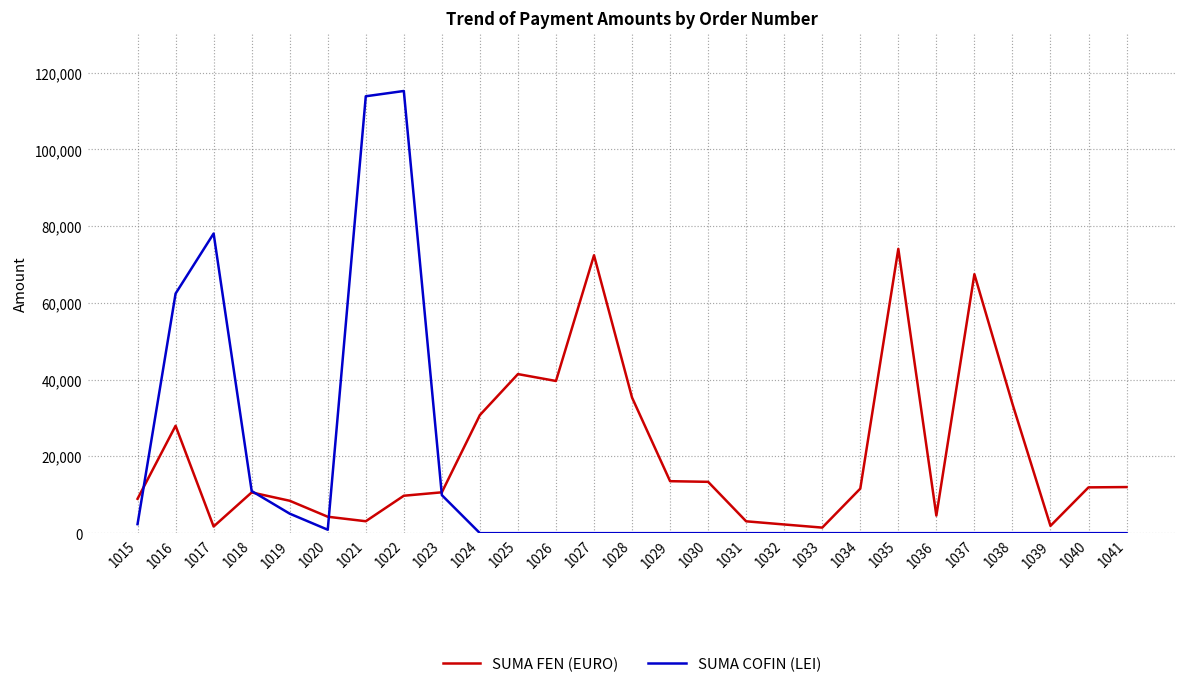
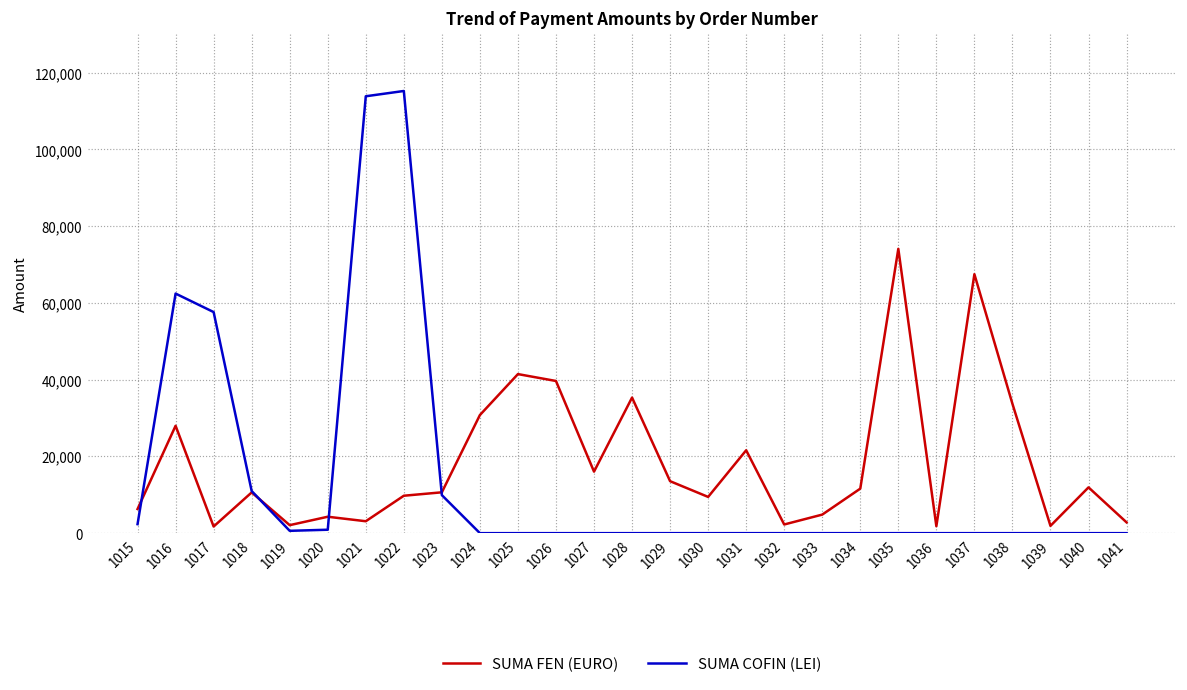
SUMA FEN (EURO), 1015: 9,000 -> 6,000
SUMA COFIN (LEI), 1017: 78,000 -> 58,000
SUMA FEN (EURO), 1019: 8,000 -> 2,000
SUMA COFIN (LEI), 1019: 5,000 -> 1,000
SUMA FEN (EURO), 1027: 72,000 -> 16,000
SUMA FEN (EURO), 1030: 13,000 -> 9,000
SUMA FEN (EURO), 1031: 3,000 -> 22,000
SUMA FEN (EURO), 1033: 1,000 -> 5,000
SUMA FEN (EURO), 1036: 5,000 -> 2,000
SUMA FEN (EURO), 1041: 12,000 -> 3,000
